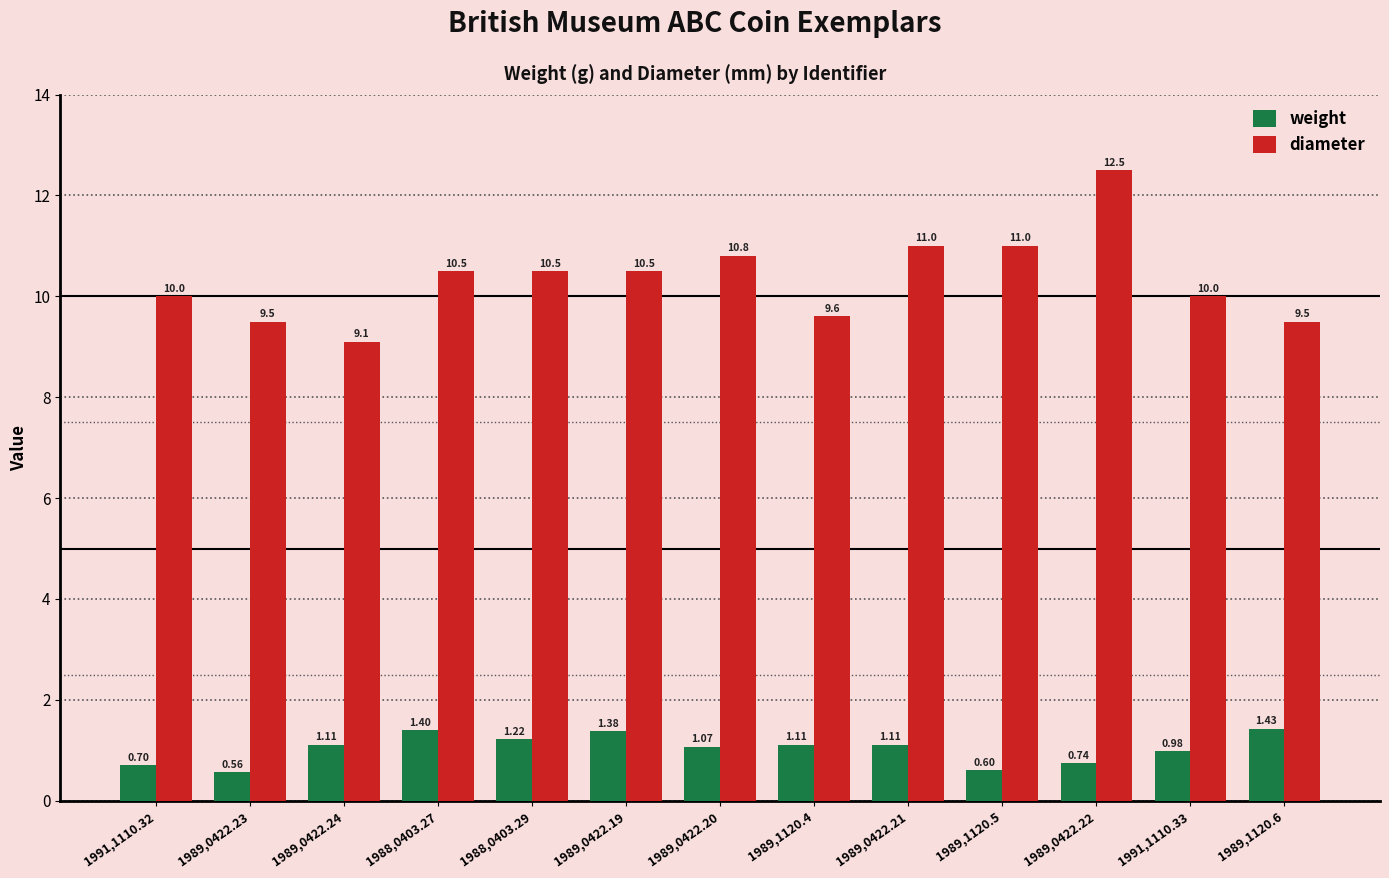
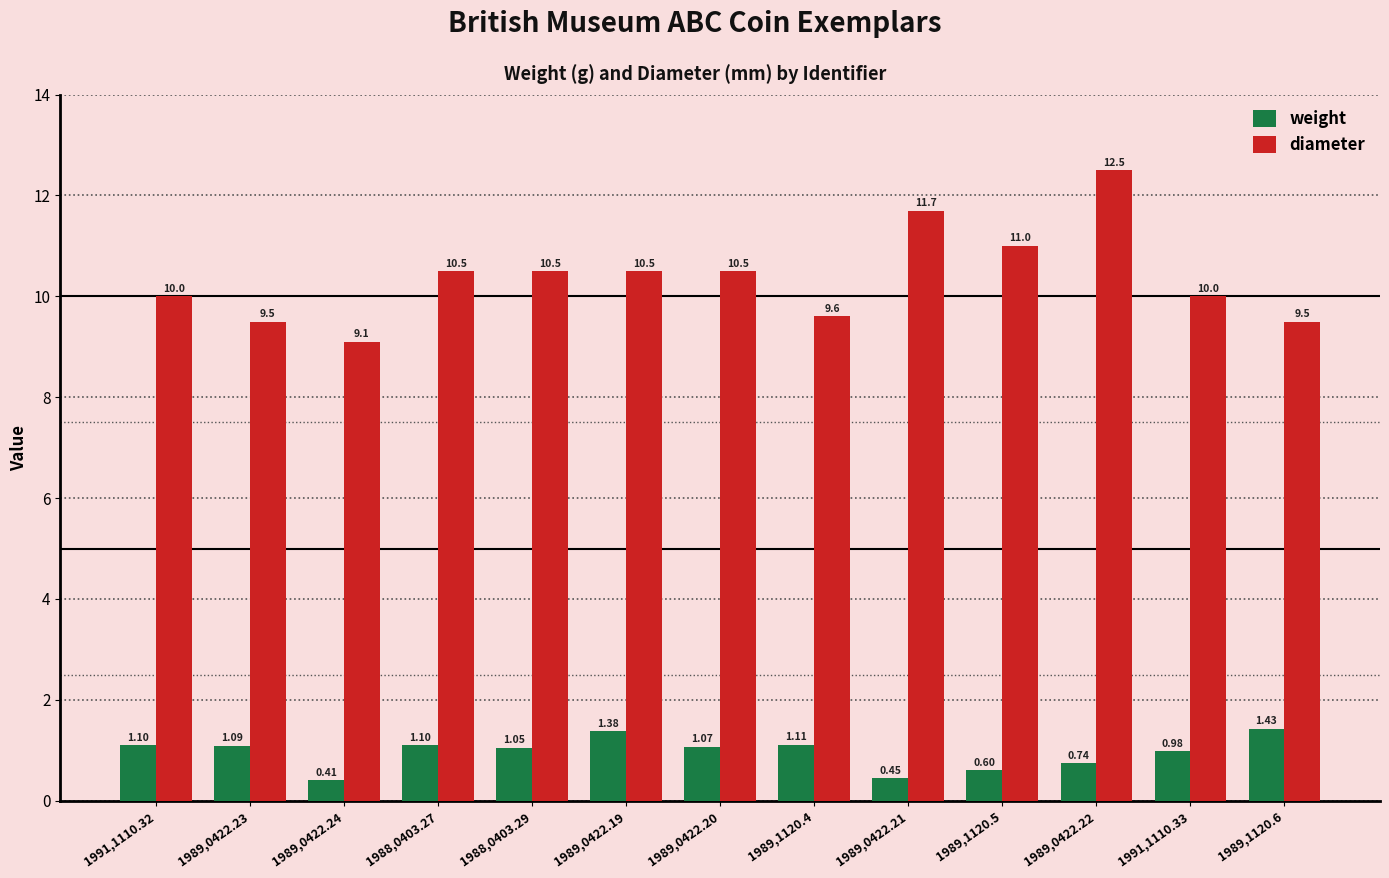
weight, 1991,1110.32: 0.70 -> 1.10
weight, 1989,0422.23: 0.56 -> 1.09
weight, 1989,0422.24: 1.11 -> 0.41
weight, 1988,0403.27: 1.40 -> 1.10
weight, 1988,0403.29: 1.22 -> 1.05
diameter, 1989,0422.20: 10.8 -> 10.5
weight, 1989,0422.21: 1.11 -> 0.45
diameter, 1989,0422.21: 11.0 -> 11.7
